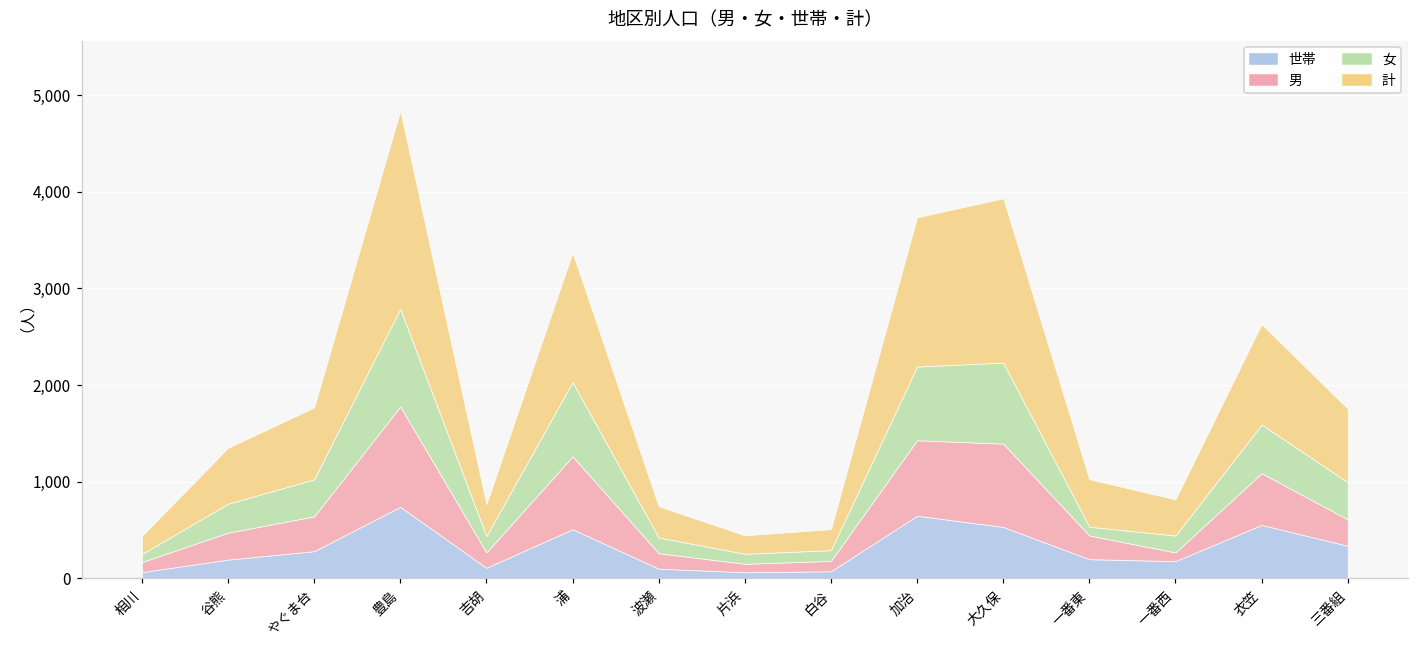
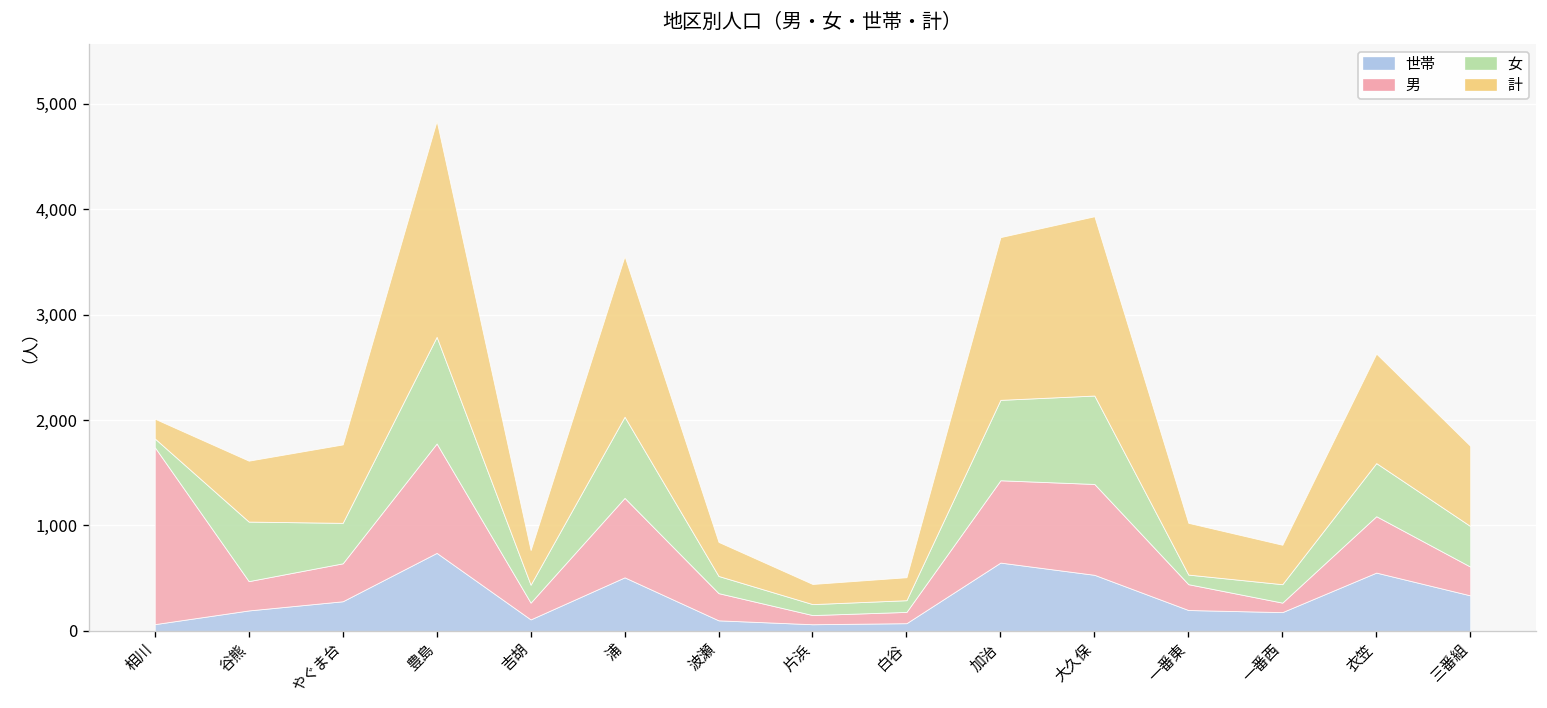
男, 相川: 100 -> 1,700
女, 谷熊: 300 -> 600
計, 浦: 1,300 -> 1,500
男, 波瀬: 200 -> 300
